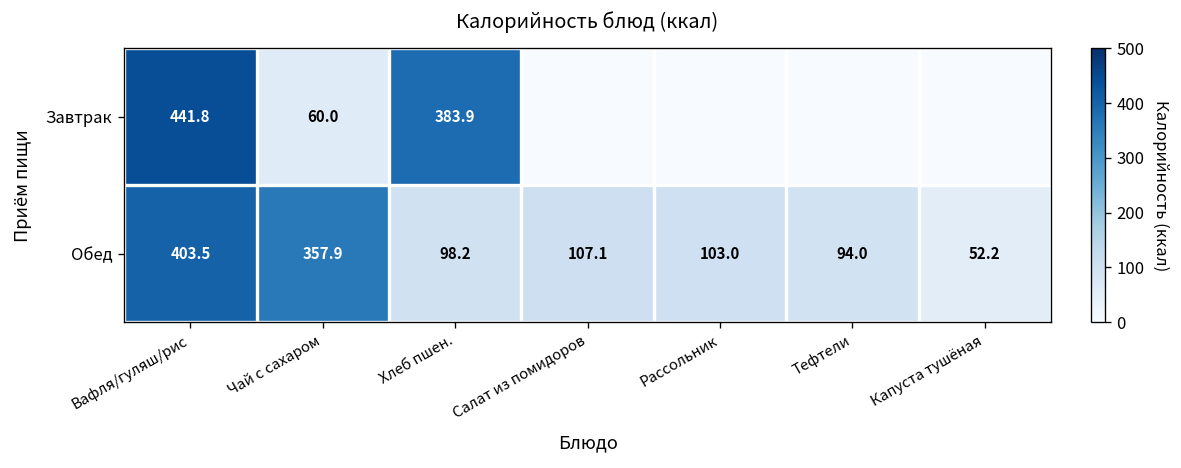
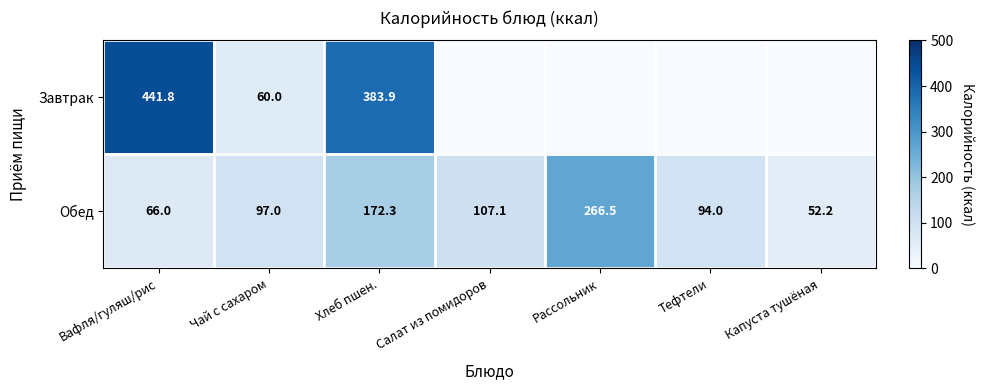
Обед, Вафля/гуляш/рис: 403.5 -> 66.0
Обед, Чай с сахаром: 357.9 -> 97.0
Обед, Хлеб пшен.: 98.2 -> 172.3
Обед, Рассольник: 103.0 -> 266.5
